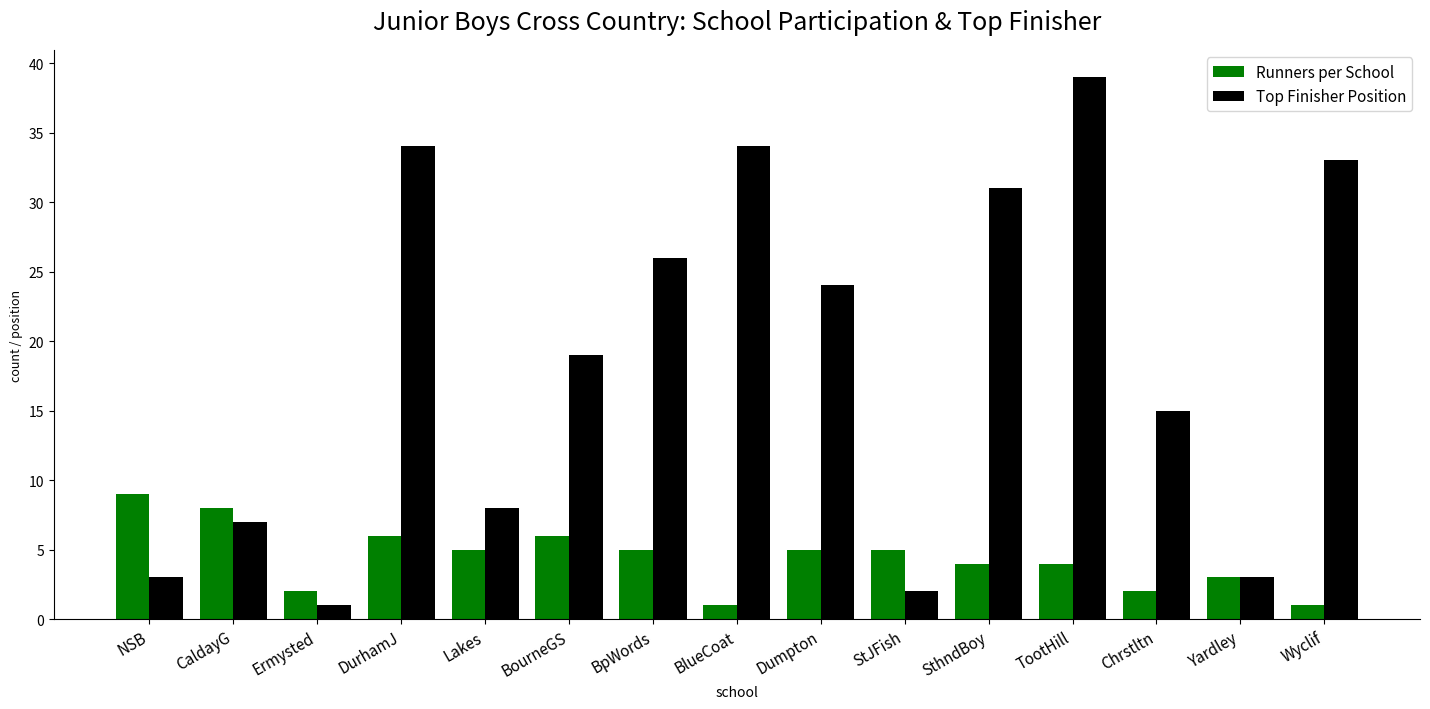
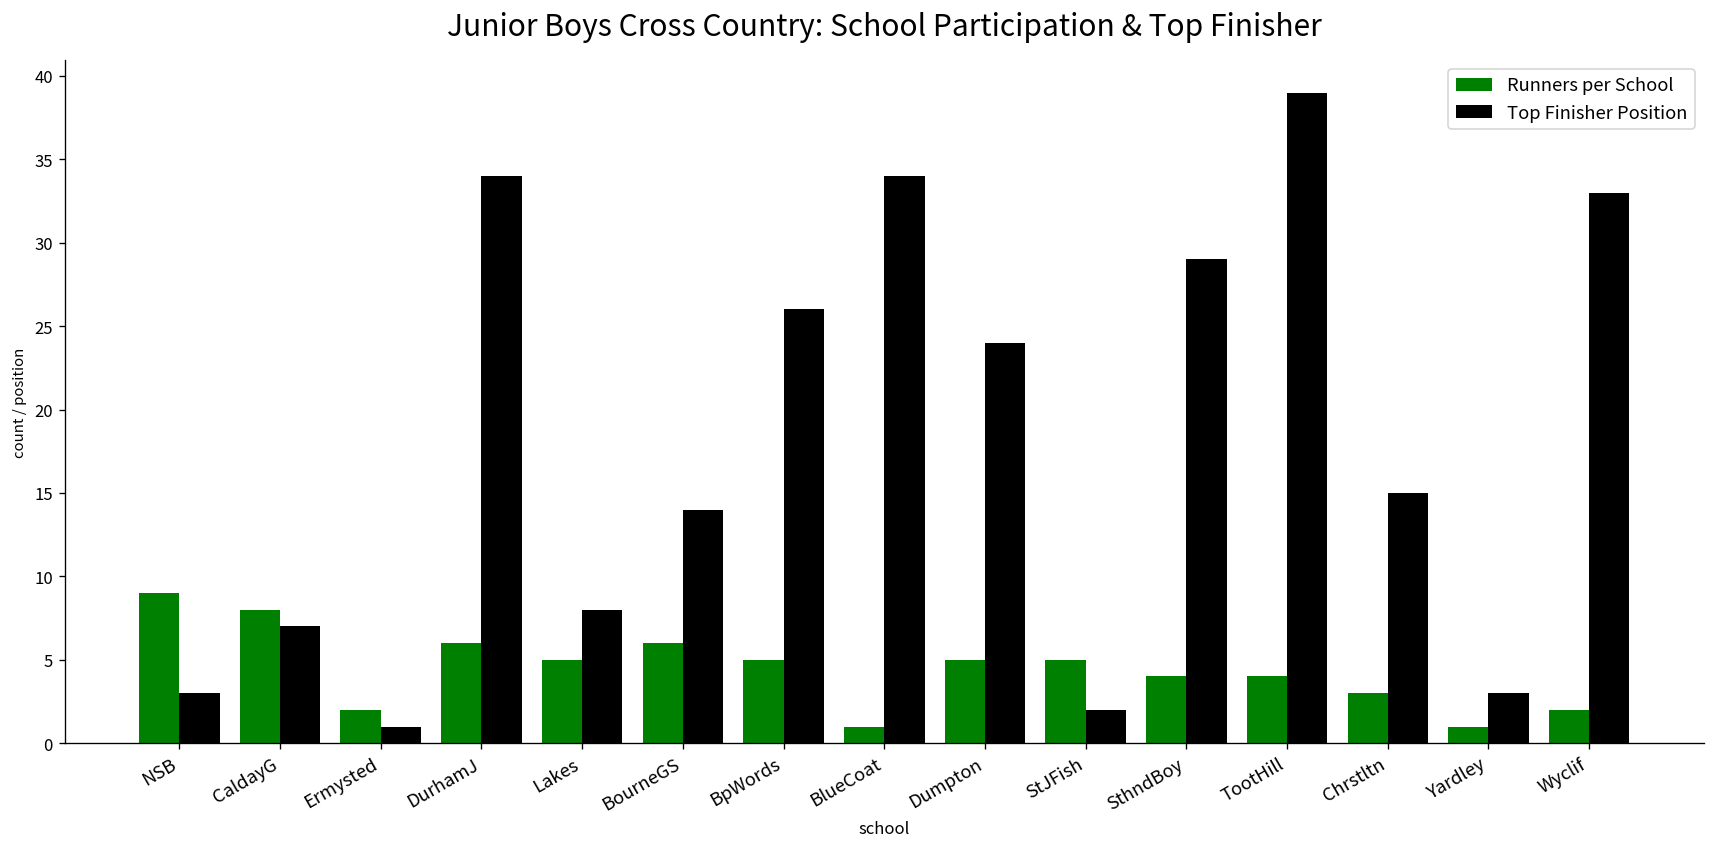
Top Finisher Position, BourneGS: 19 -> 14
Top Finisher Position, SthndBoy: 31 -> 29
Runners per School, Chrstltn: 2 -> 3
Runners per School, Yardley: 3 -> 1
Runners per School, Wyclif: 1 -> 2
